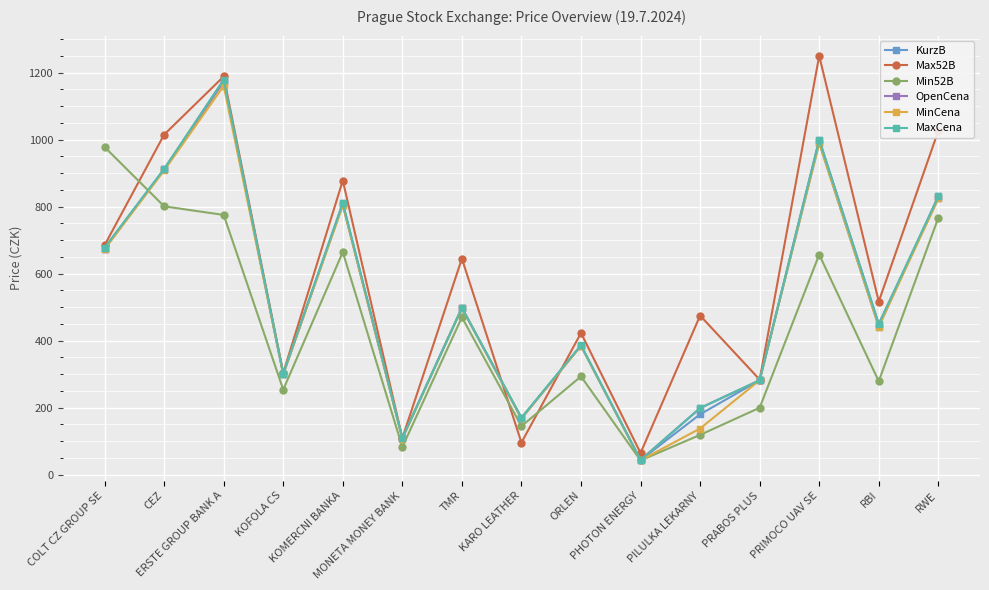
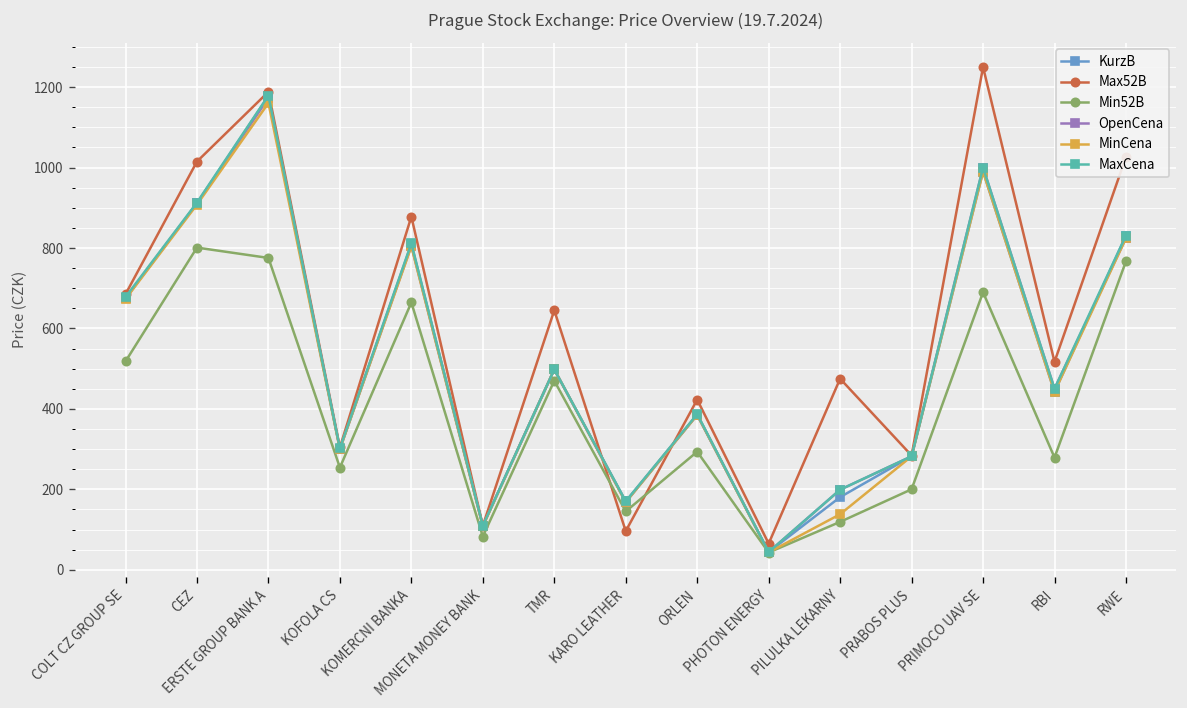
Min52B, COLT CZ GROUP SE: 980 -> 520
Min52B, PRIMOCO UAV SE: 660 -> 690
